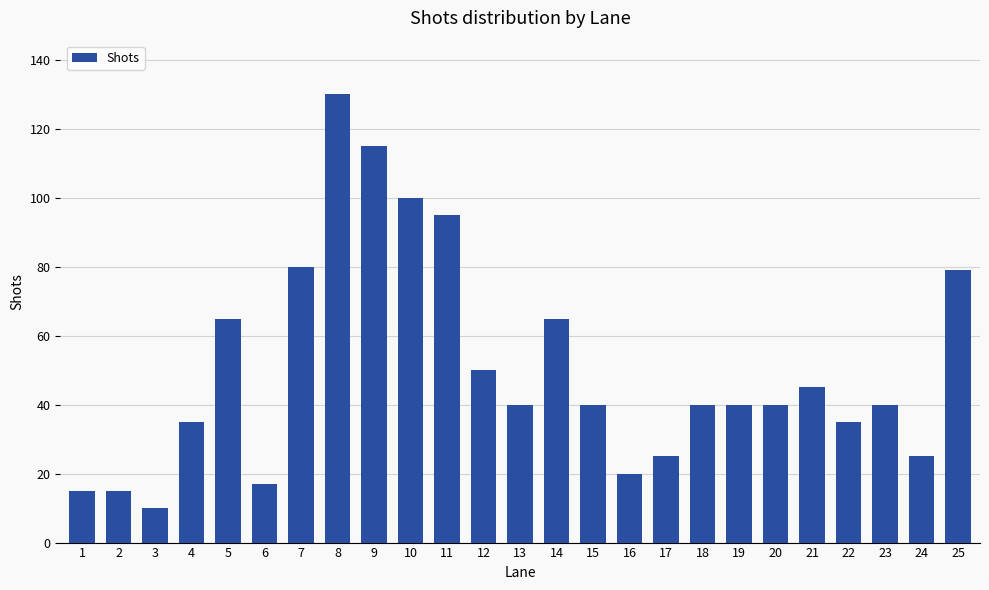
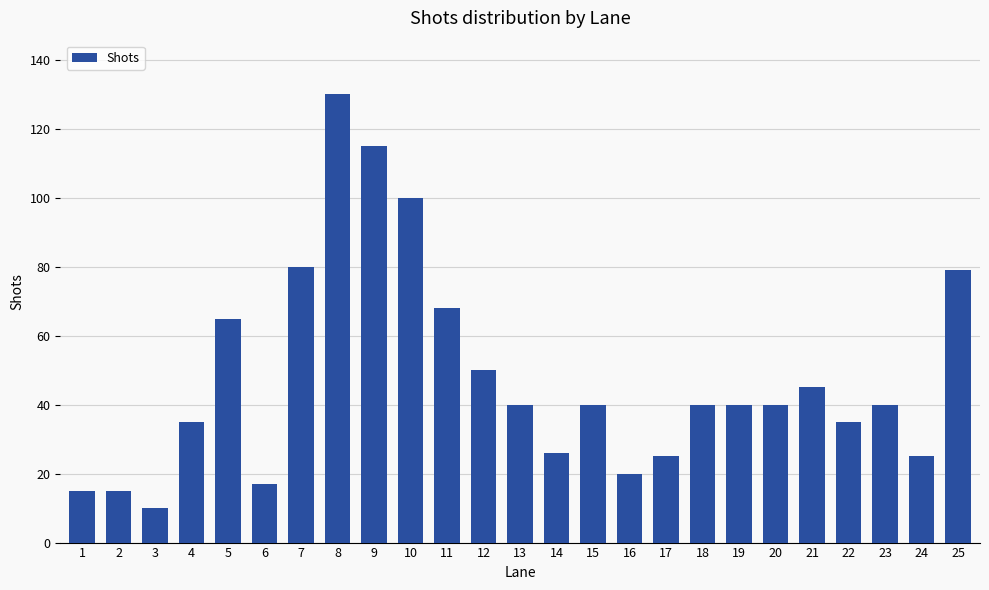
11: 95 -> 68
14: 65 -> 26
